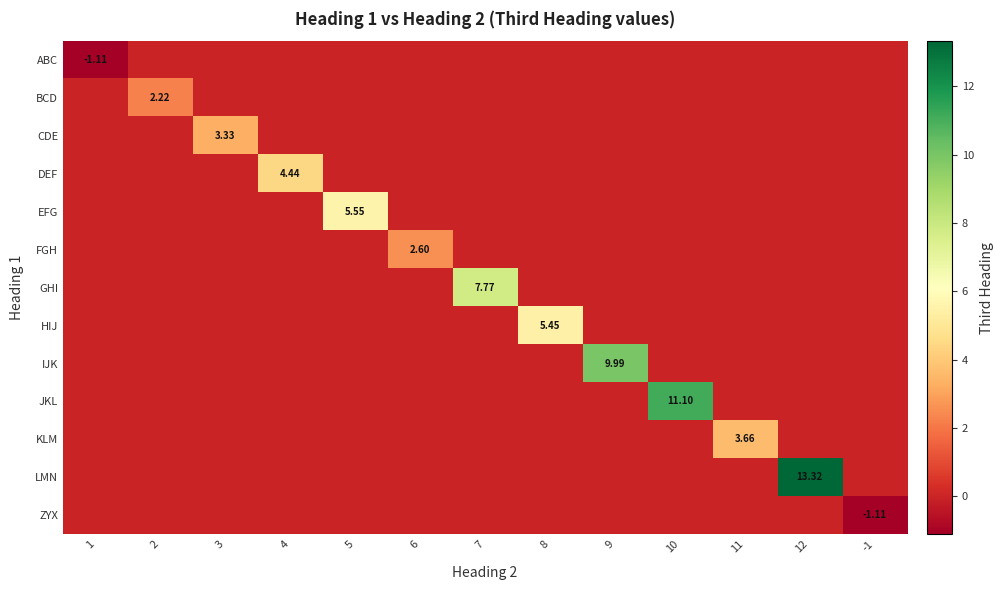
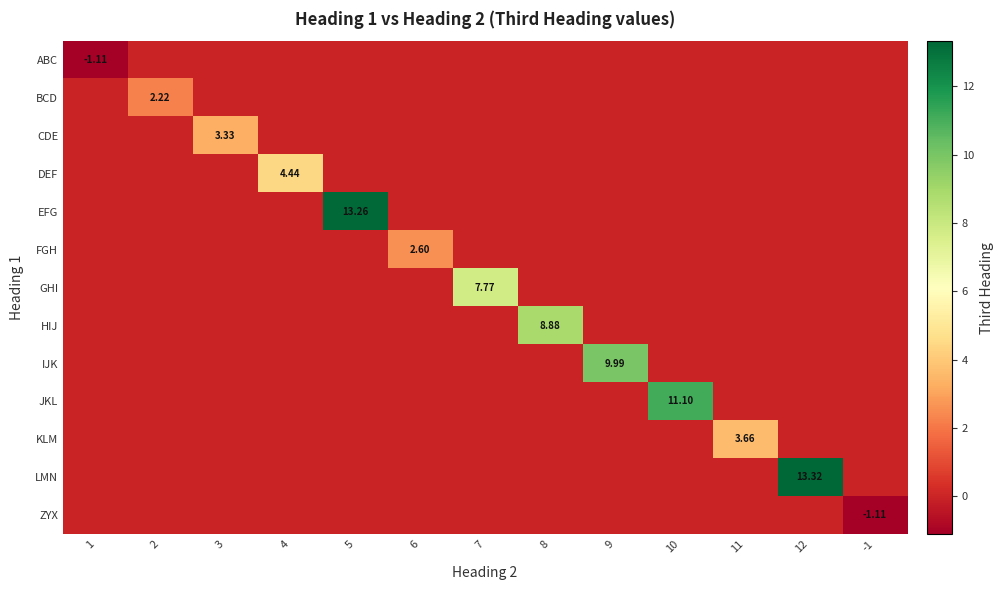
EFG, 5: 5.55 -> 13.26
HIJ, 8: 5.45 -> 8.88
